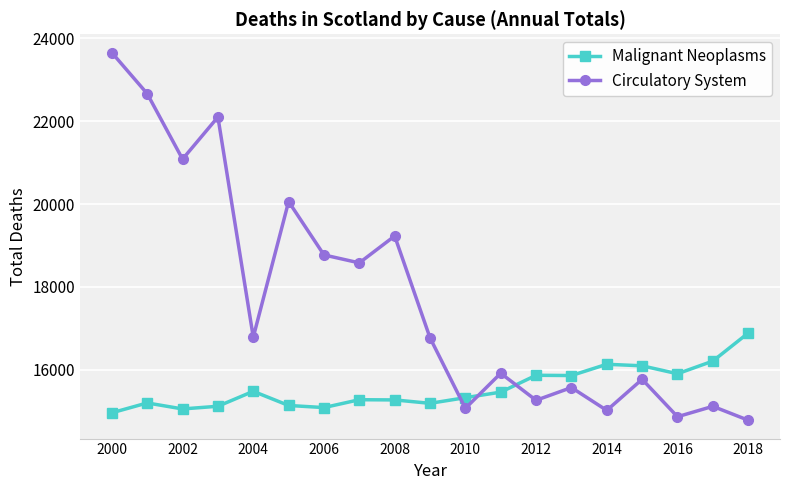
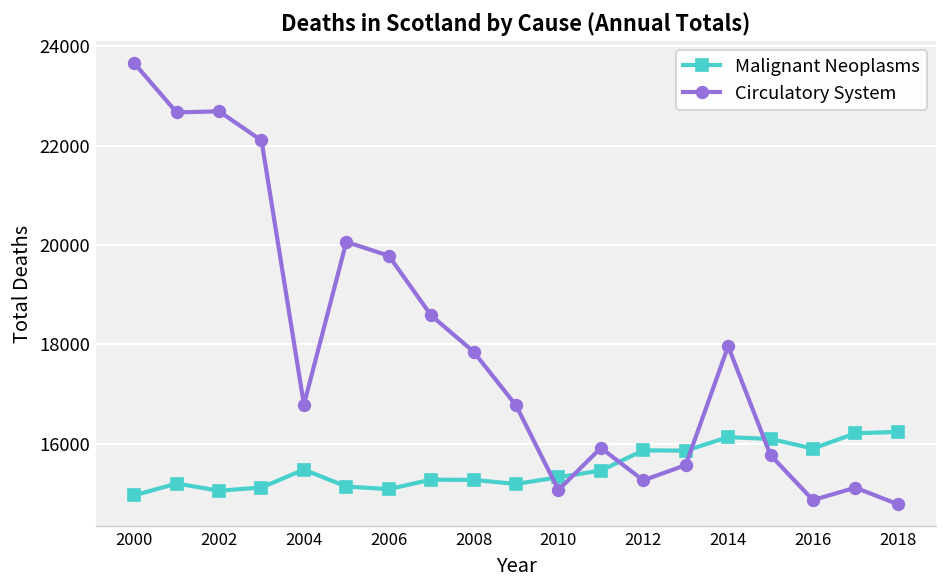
Circulatory System, 2002: 21100 -> 22700
Circulatory System, 2006: 18800 -> 19800
Circulatory System, 2008: 19200 -> 17800
Circulatory System, 2014: 15000 -> 18000
Malignant Neoplasms, 2018: 16900 -> 16200
